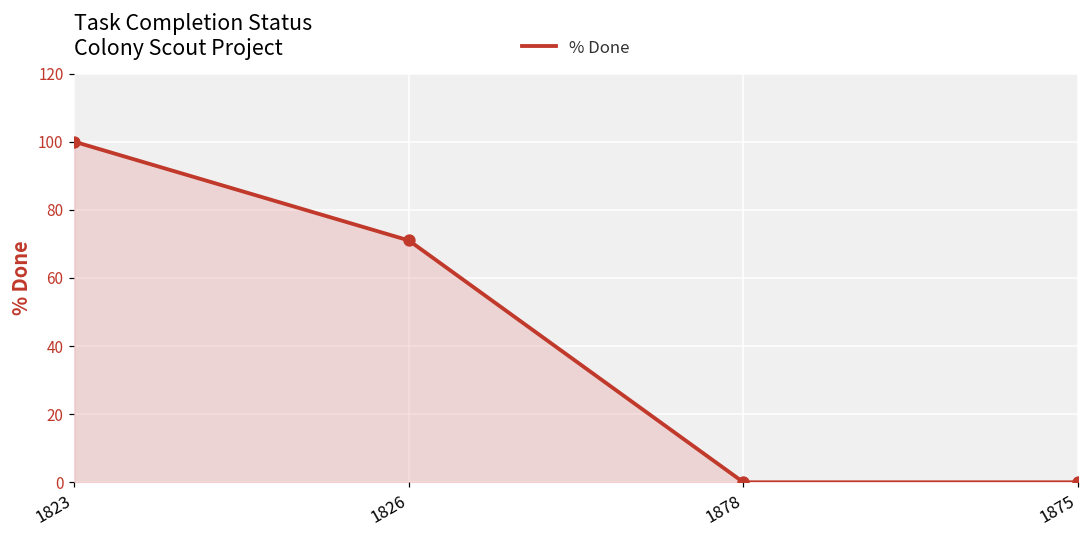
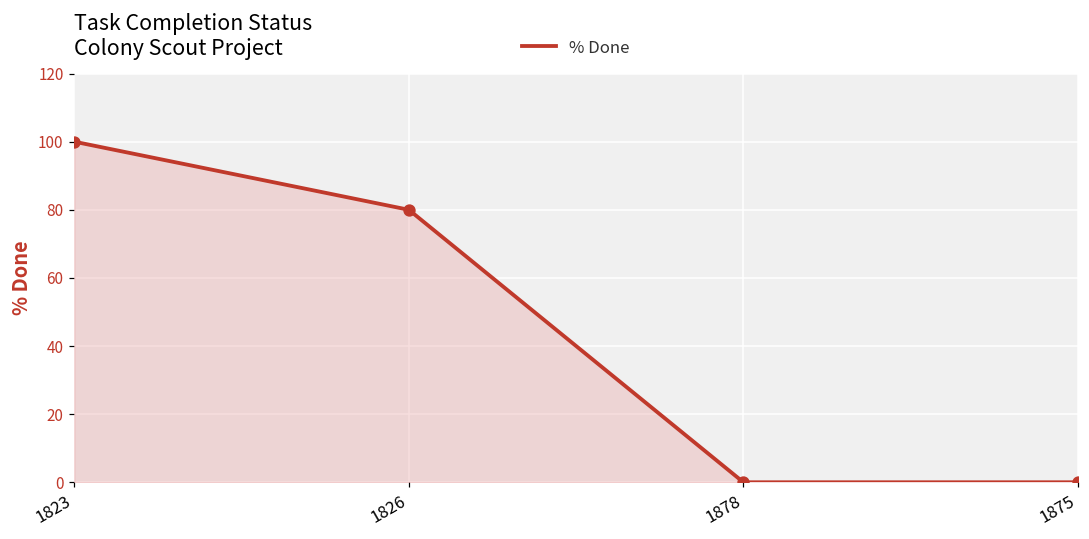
1826: 71 -> 80
